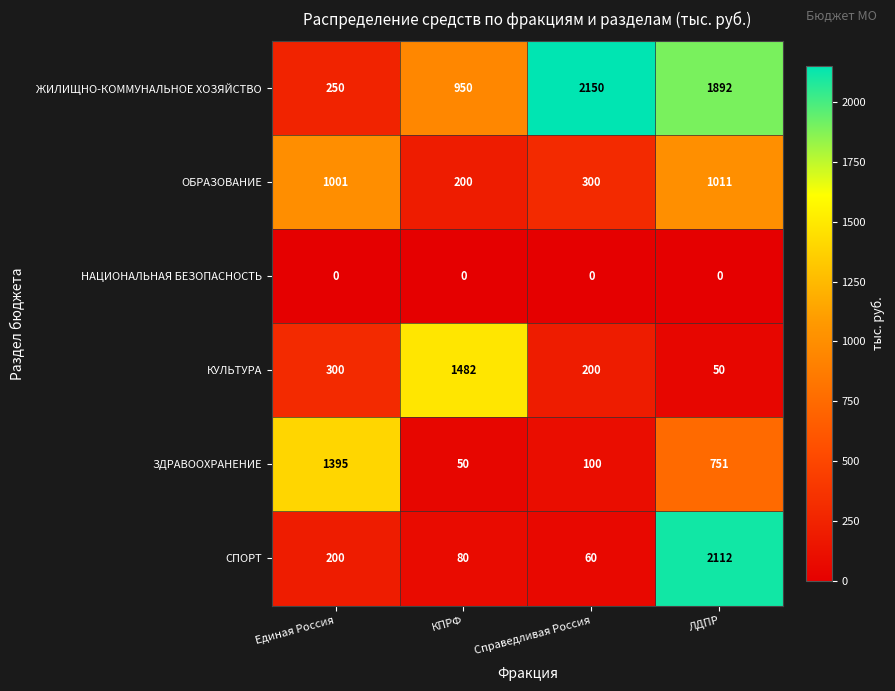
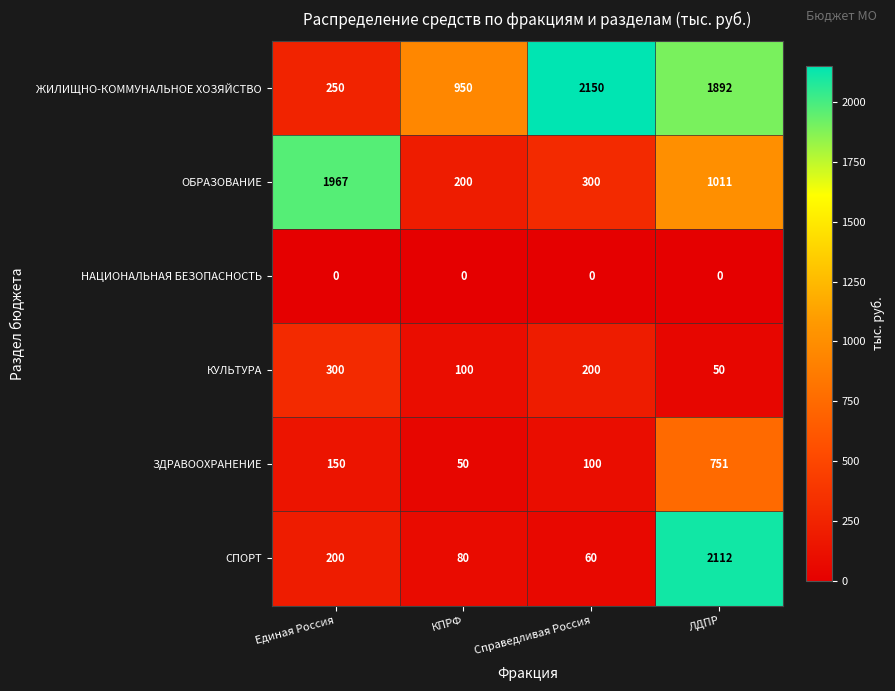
ОБРАЗОВАНИЕ, Единая Россия: 1001 -> 1967
КУЛЬТУРА, КПРФ: 1482 -> 100
ЗДРАВООХРАНЕНИЕ, Единая Россия: 1395 -> 150
